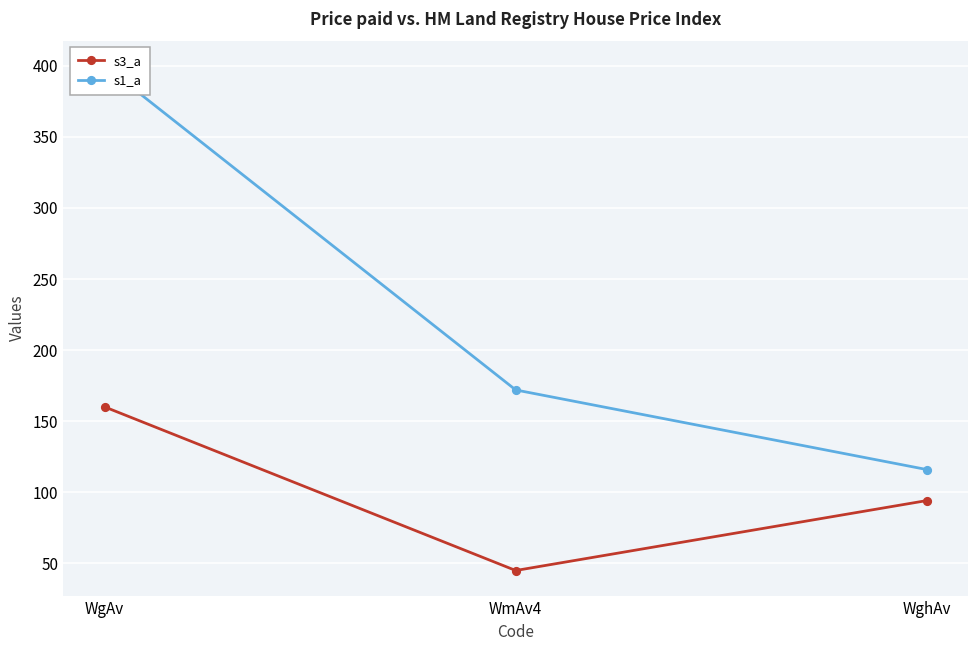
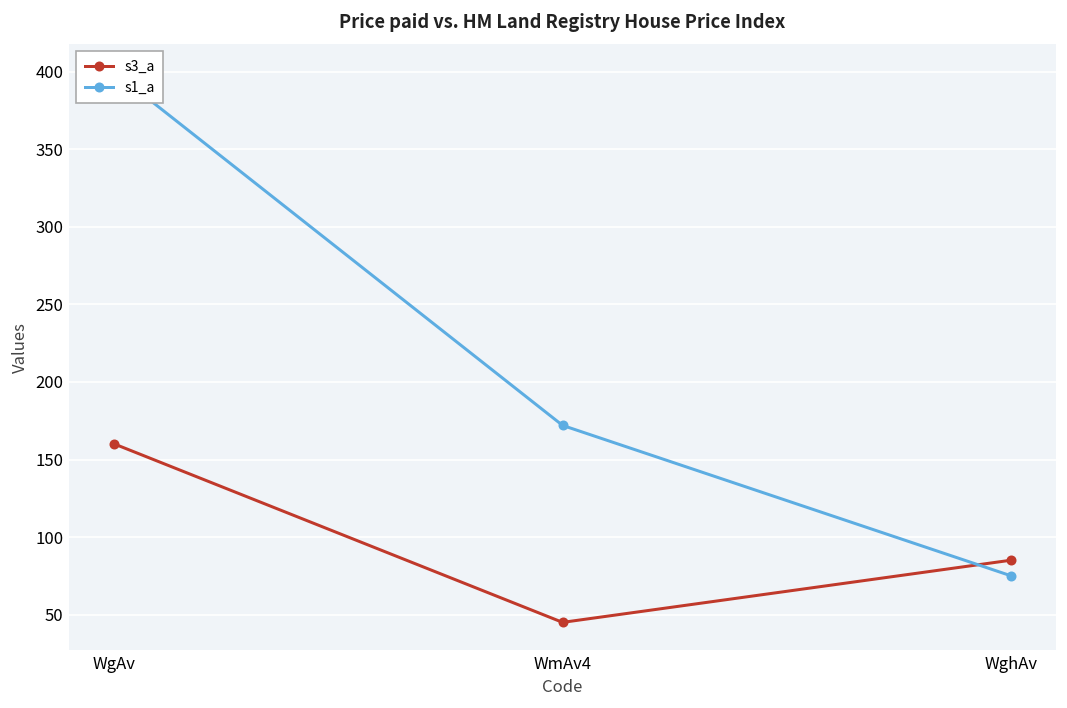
s3_a, WghAv: 94 -> 85
s1_a, WghAv: 116 -> 75
